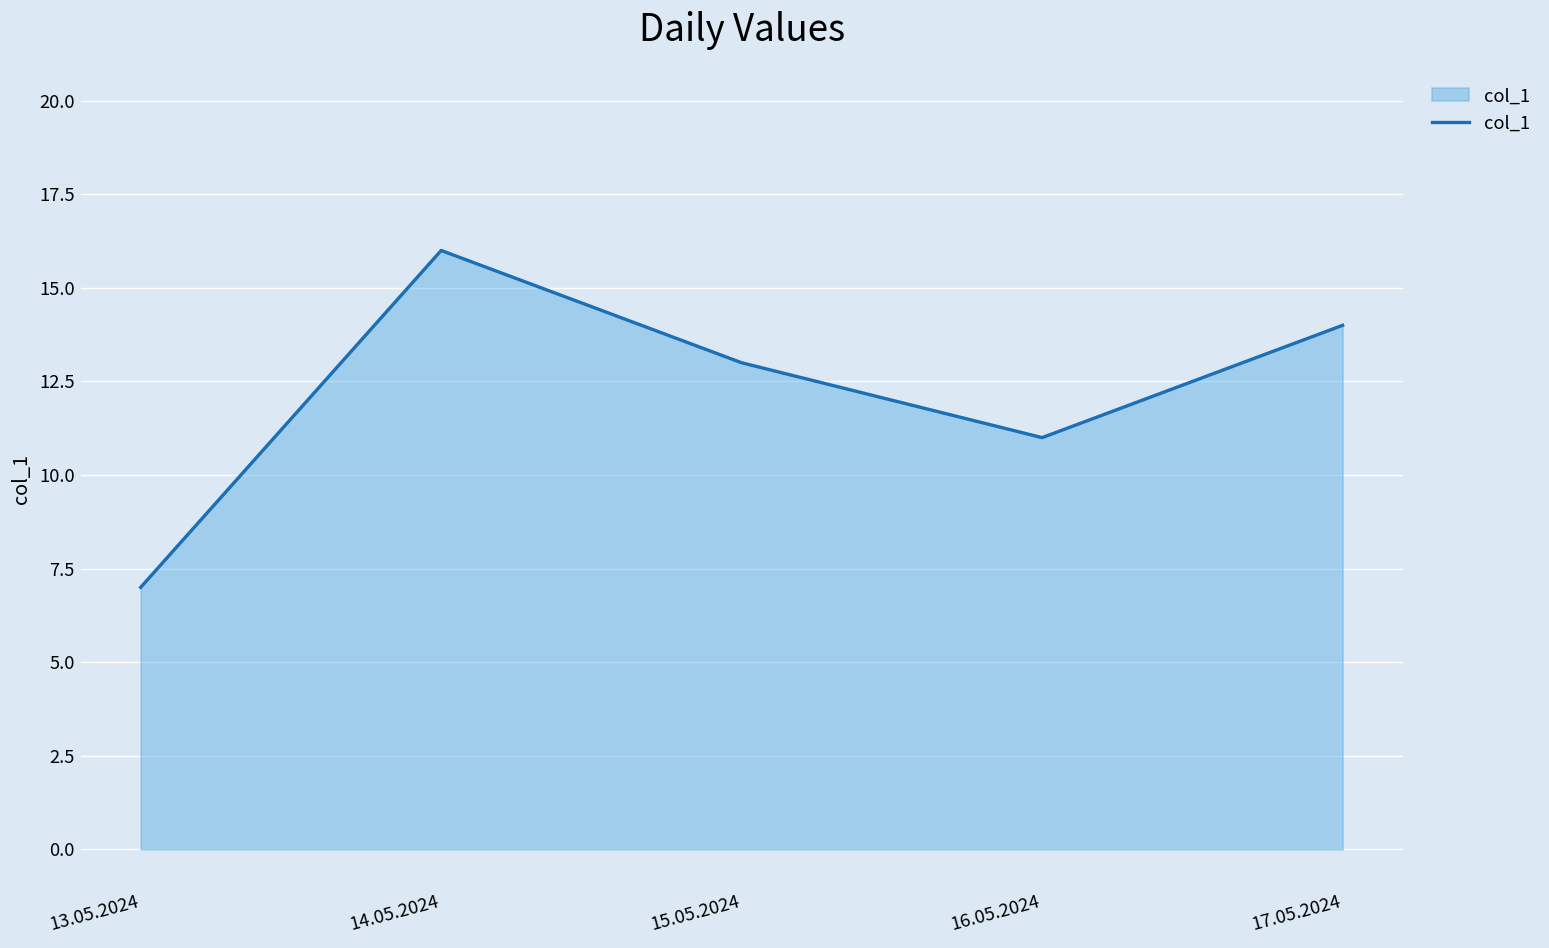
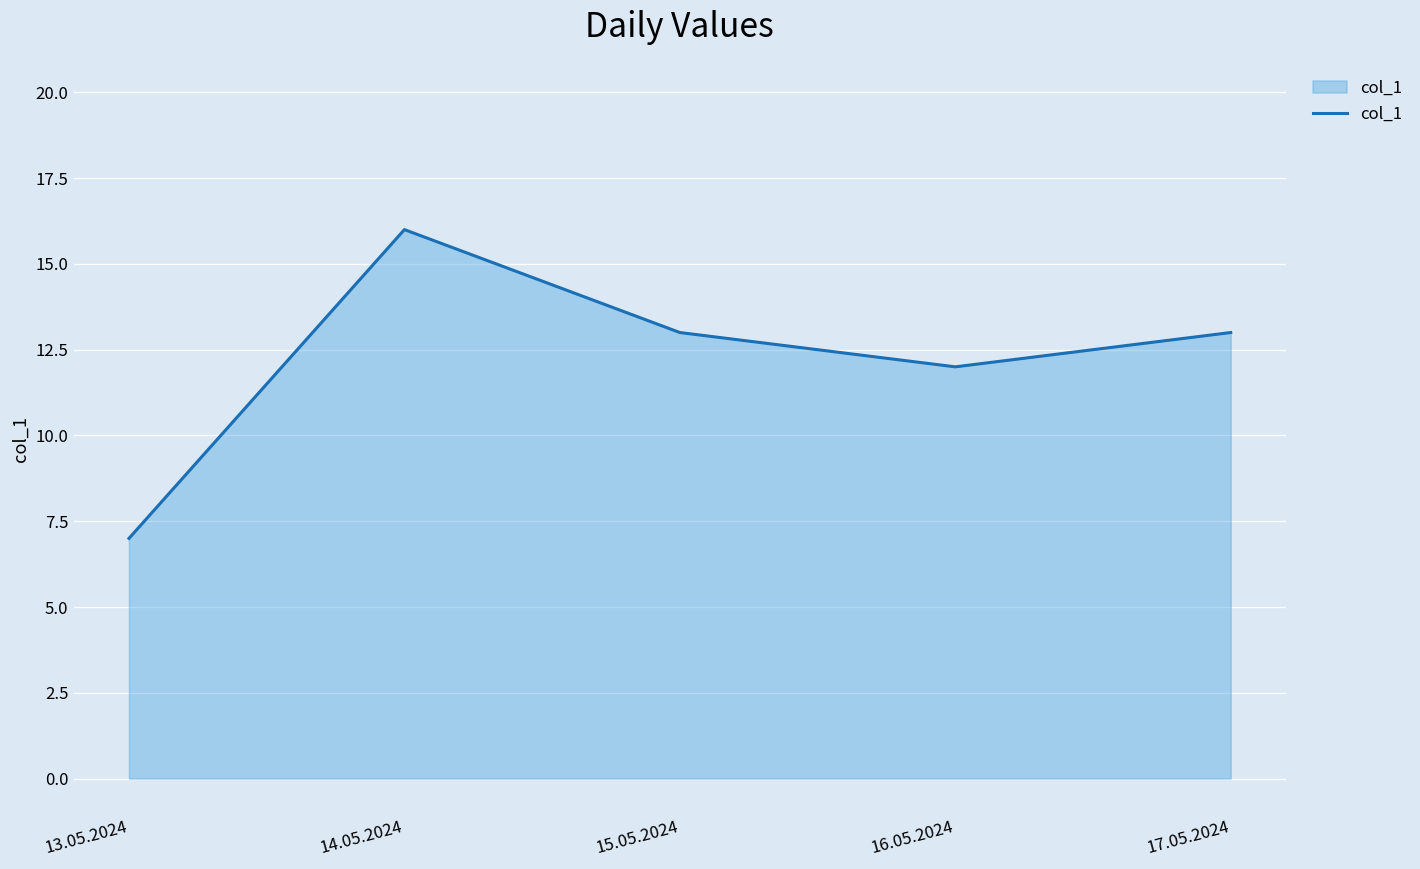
16.05.2024: 11 -> 12
17.05.2024: 14 -> 13
